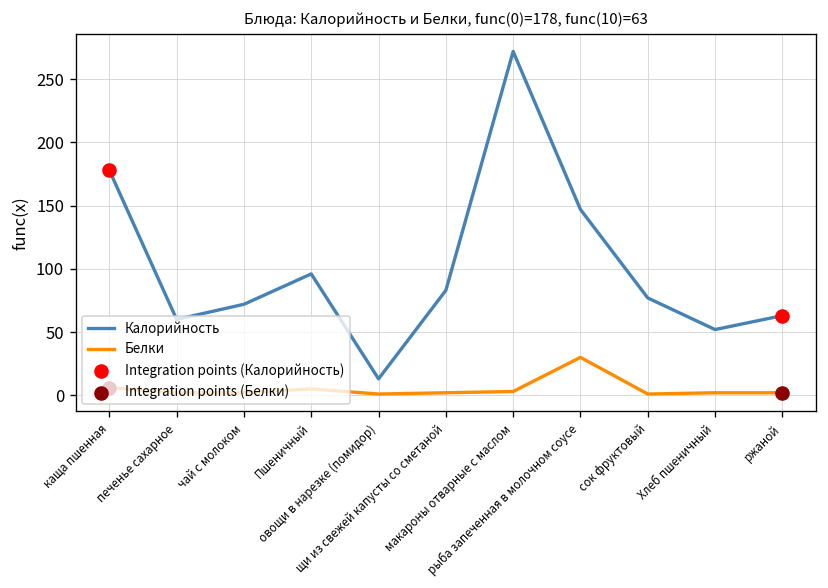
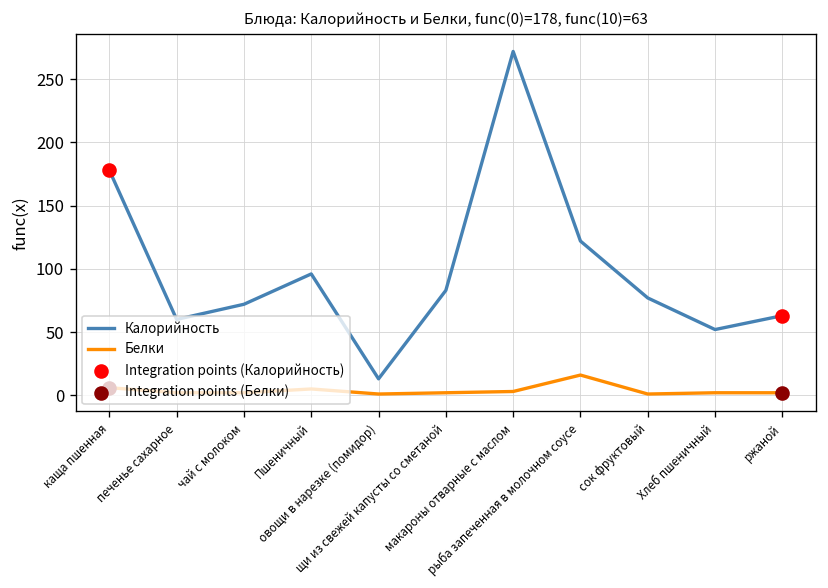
Калорийность, рыба запеченная в молочном соусе: 147 -> 122
Белки, рыба запеченная в молочном соусе: 30 -> 16
